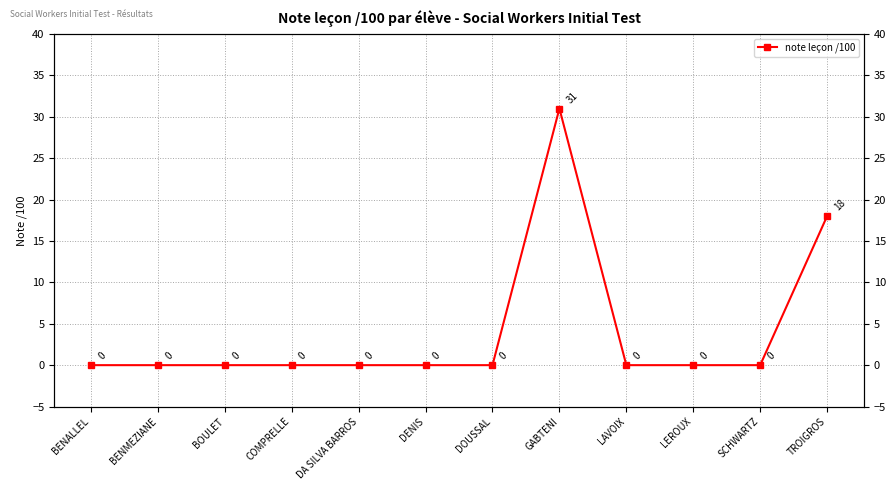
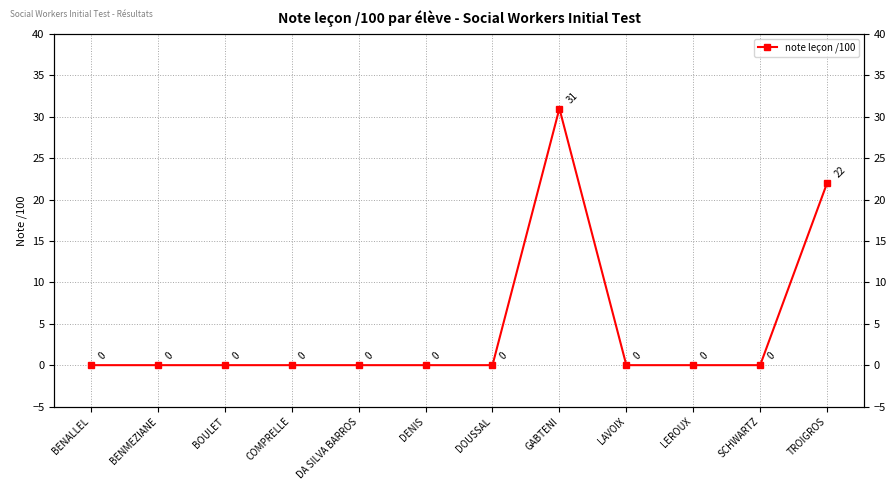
TROIGROS: 18 -> 22
